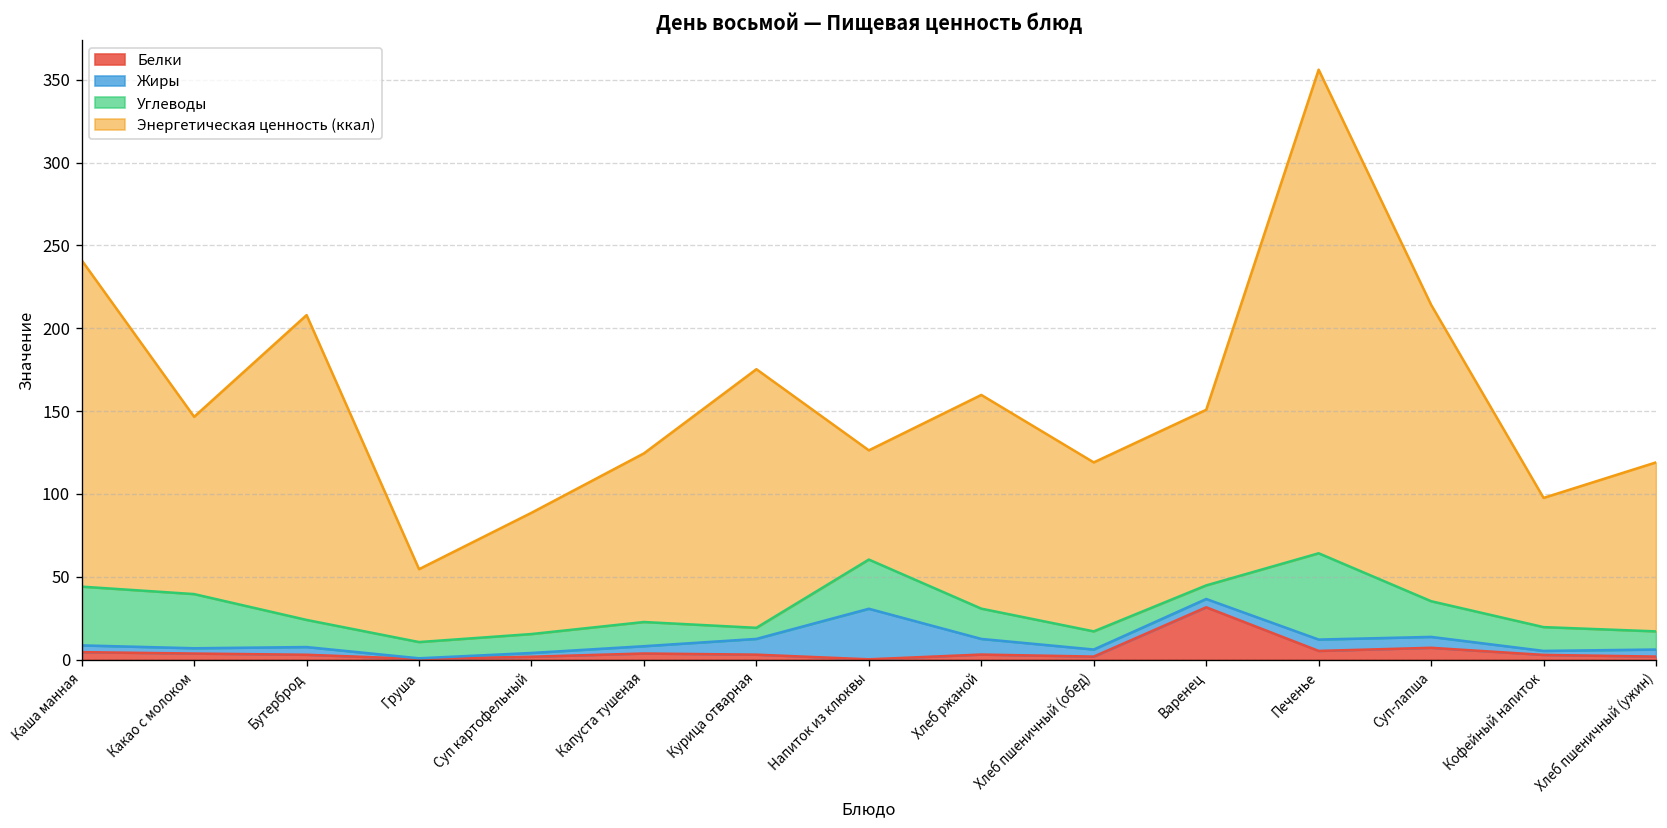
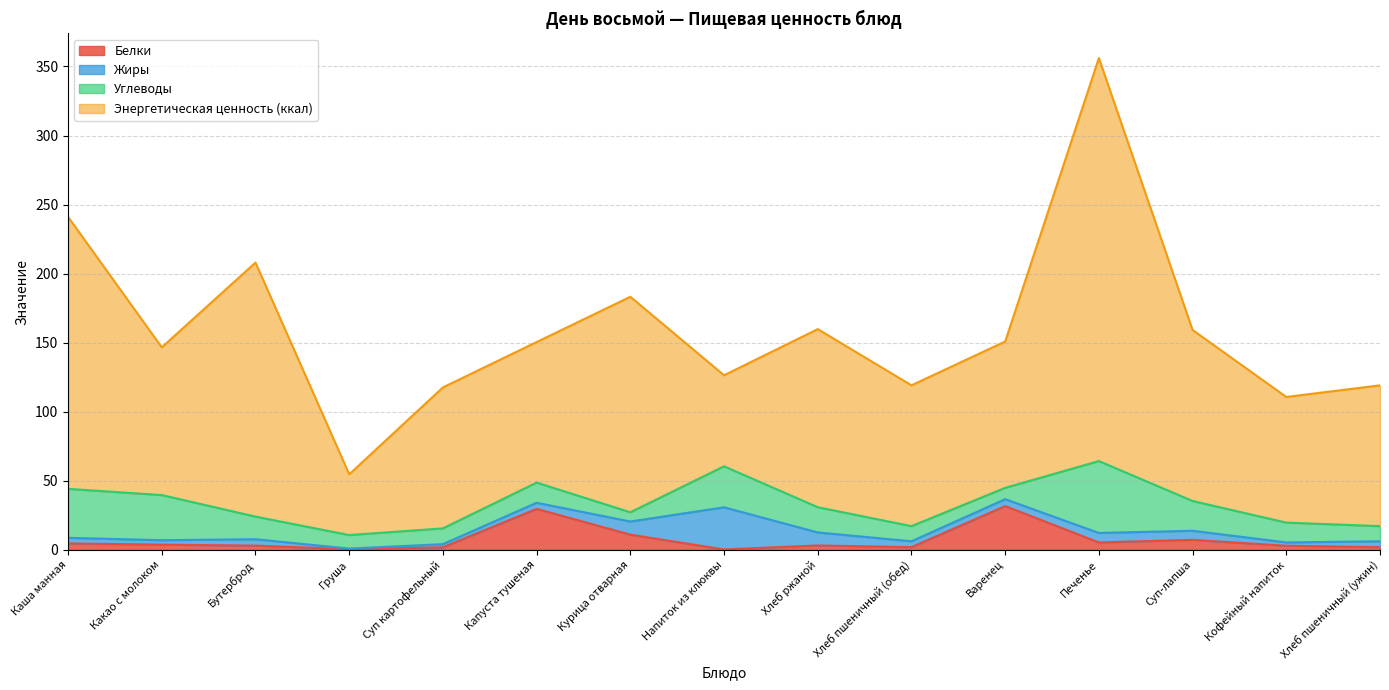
Энергетическая ценность (ккал), Суп картофельный: 73 -> 102
Белки, Капуста тушеная: 4 -> 30
Белки, Курица отварная: 3 -> 11
Энергетическая ценность (ккал), Суп-лапша: 179 -> 124
Энергетическая ценность (ккал), Кофейный напиток: 78 -> 91
